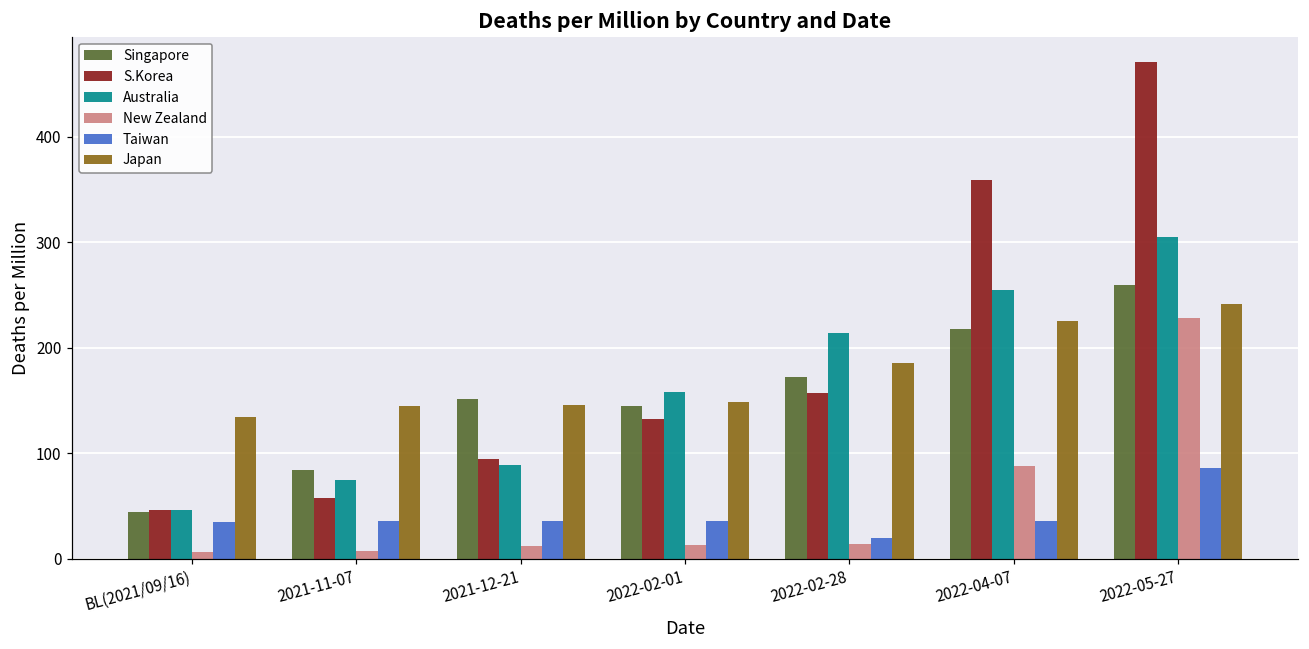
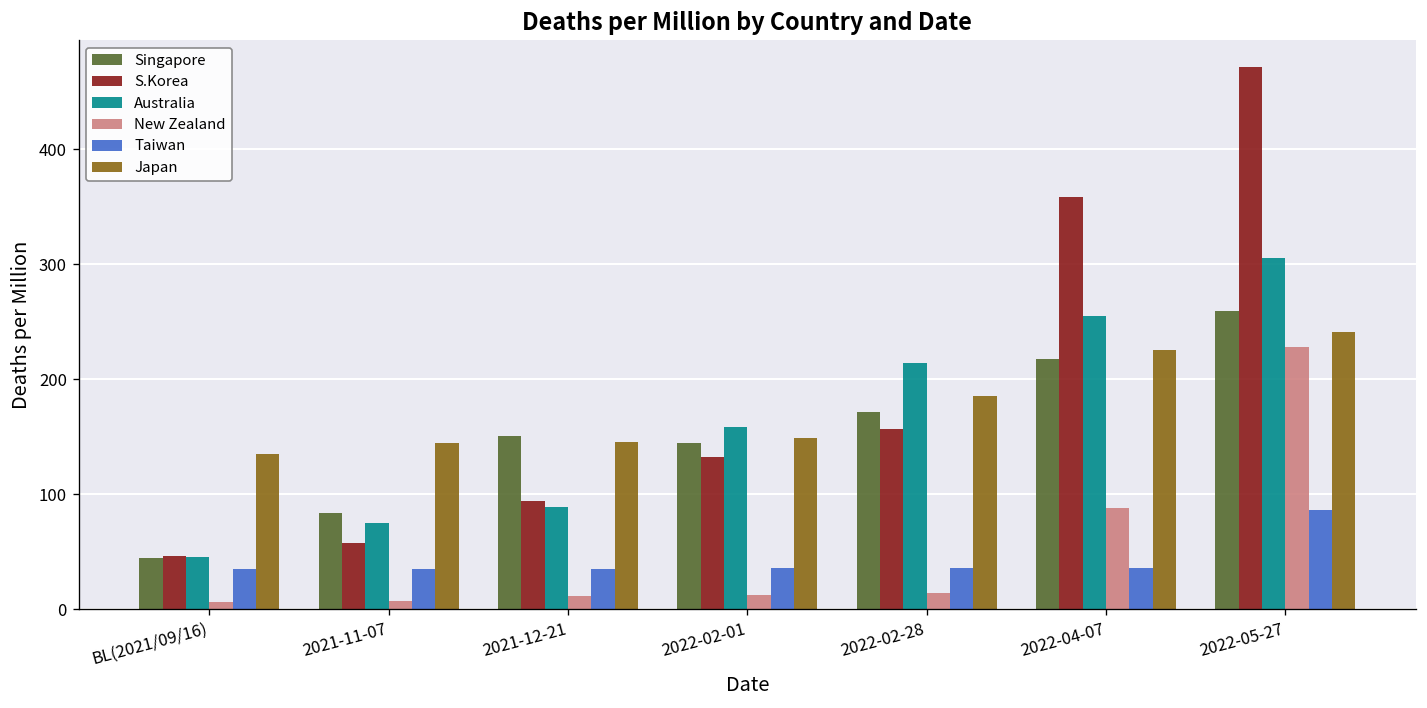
Taiwan, 2022-02-28: 20 -> 40
